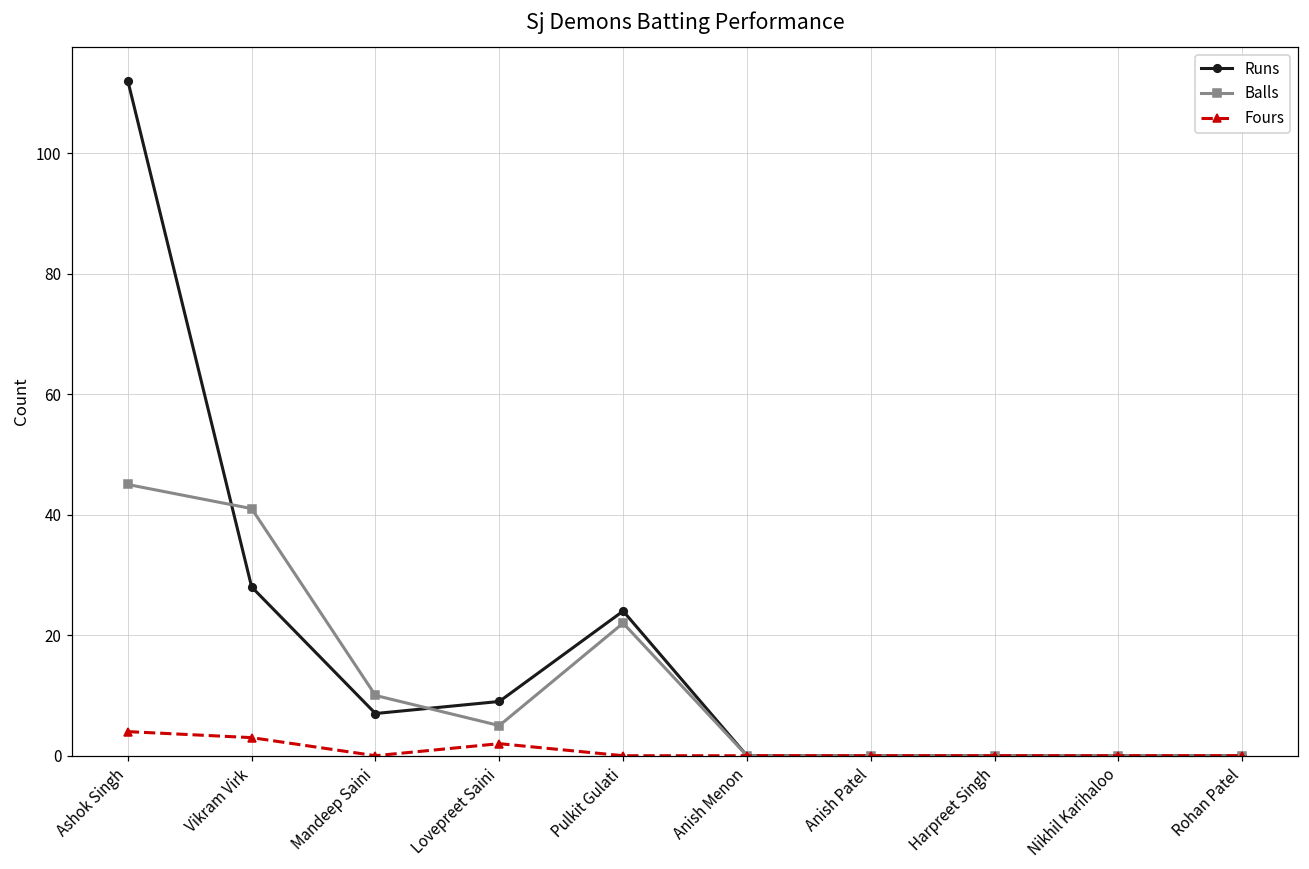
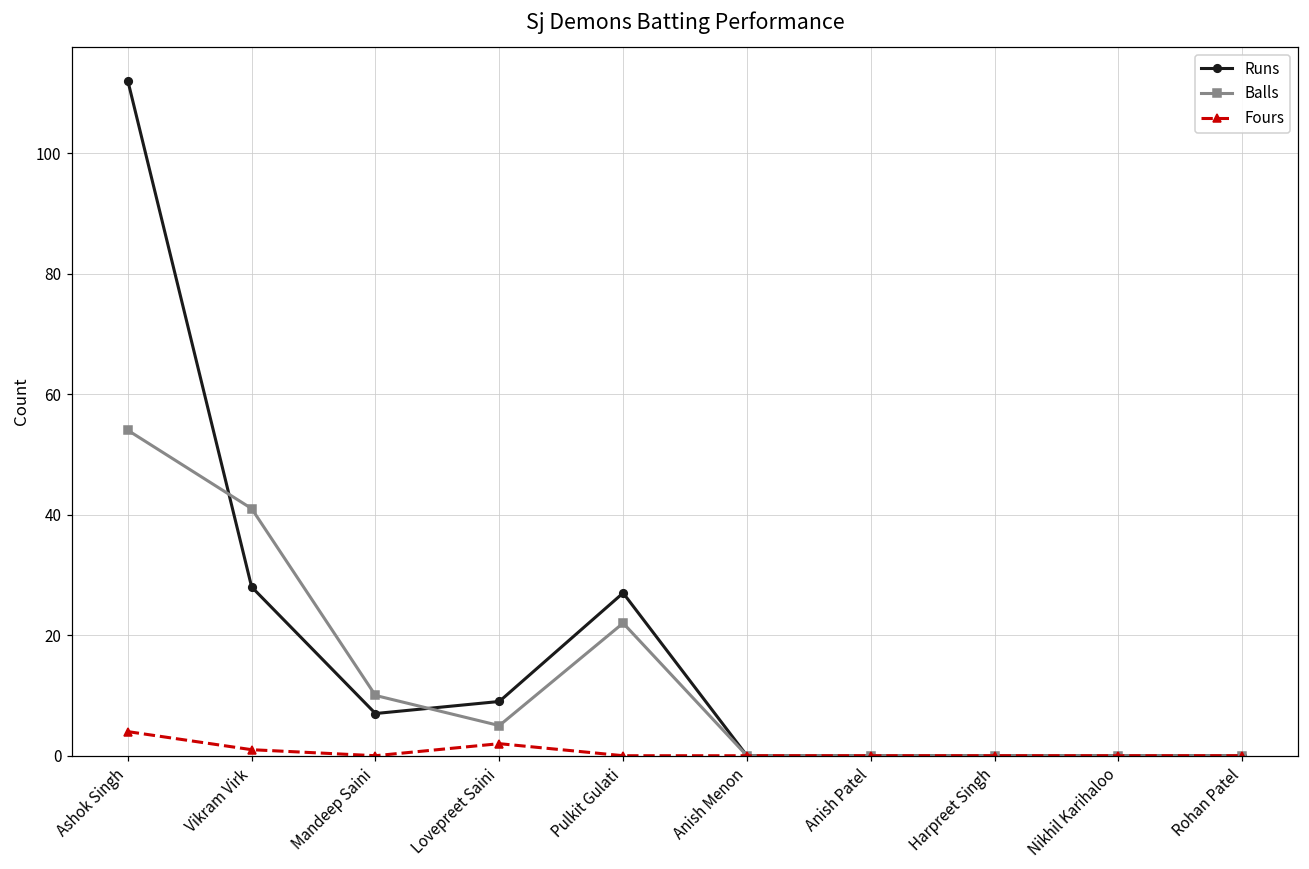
Balls, Ashok Singh: 45 -> 54
Fours, Vikram Virk: 3 -> 1
Runs, Pulkit Gulati: 24 -> 27
